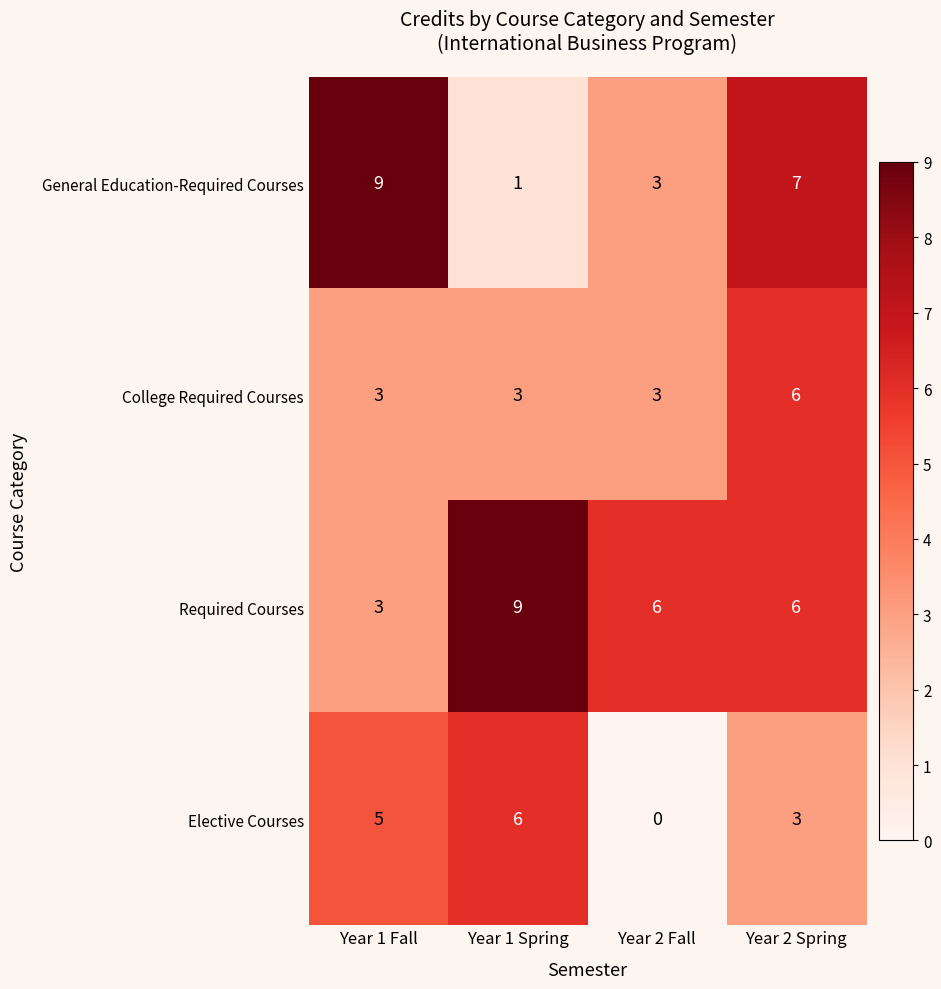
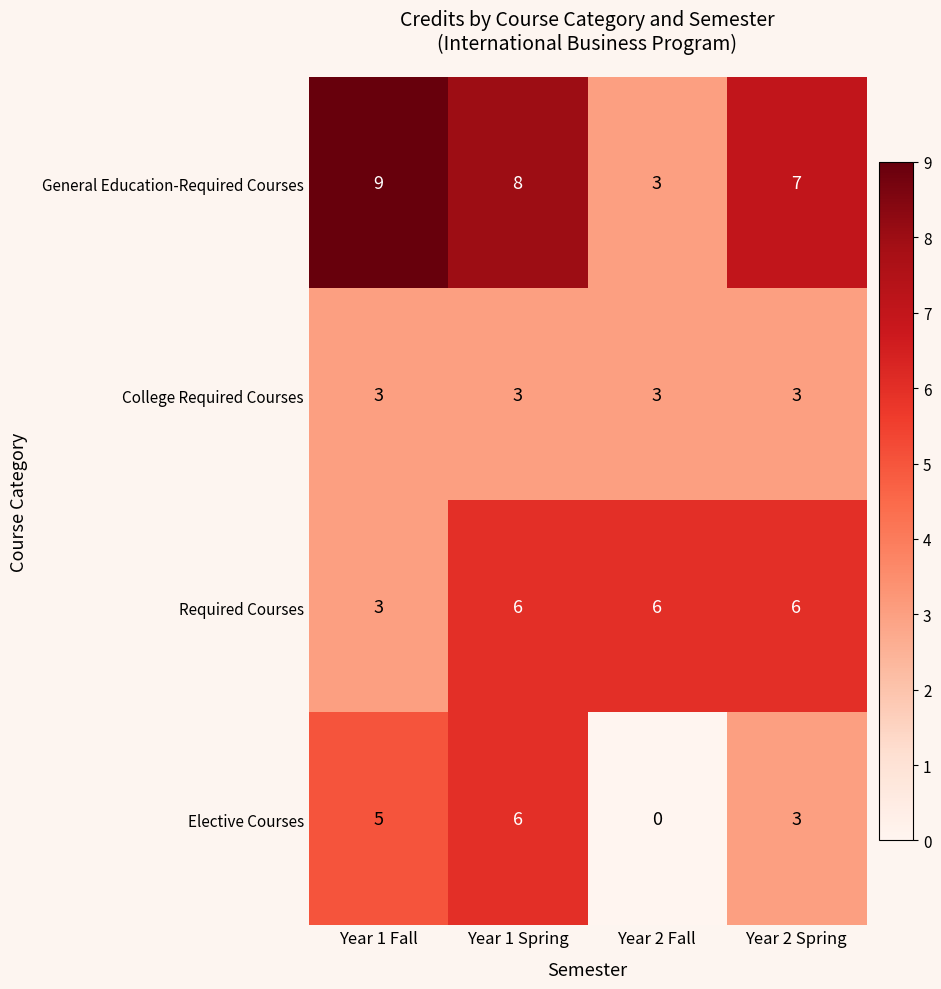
General Education-Required Courses, Year 1 Spring: 1 -> 8
College Required Courses, Year 2 Spring: 6 -> 3
Required Courses, Year 1 Spring: 9 -> 6
